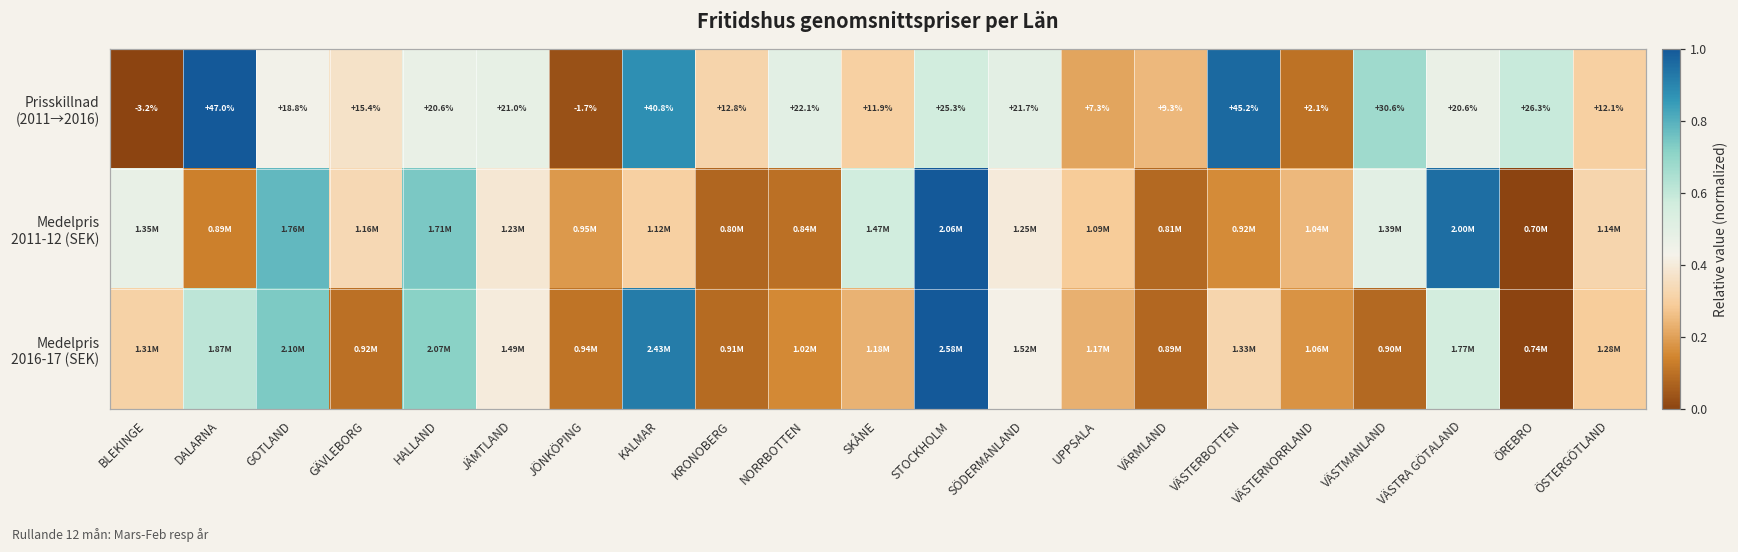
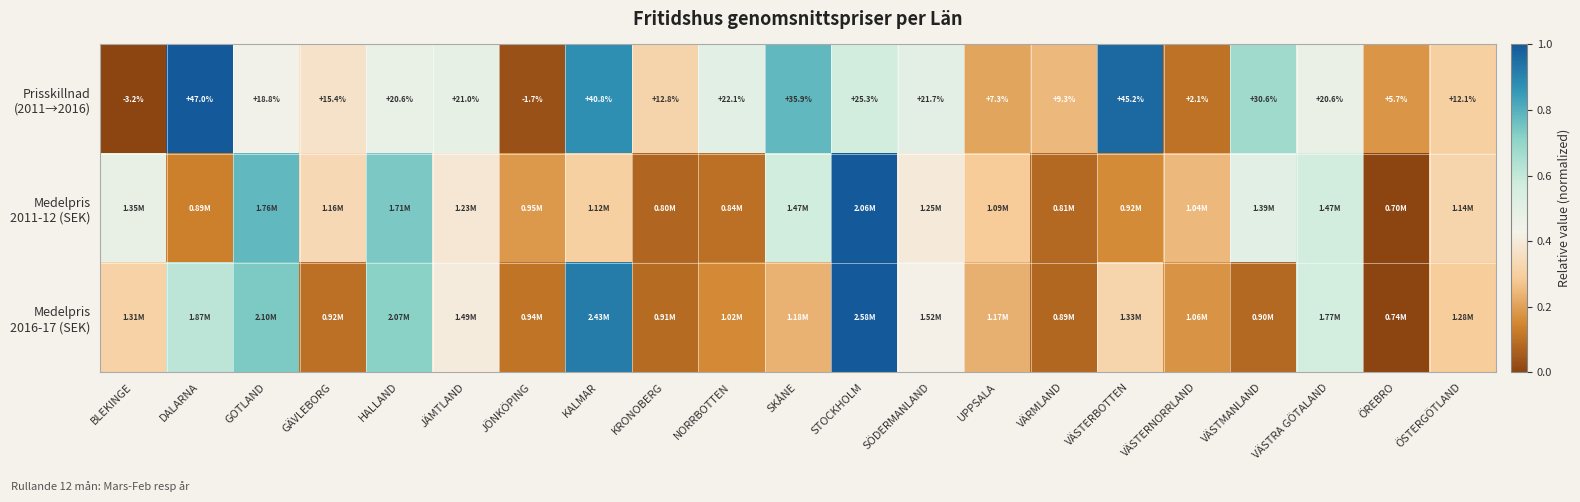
Prisskillnad (2011→2016), SKÅNE: +11.9% -> +35.9%
Prisskillnad (2011→2016), ÖREBRO: +26.3% -> +5.7%
Medelpris 2011-12 (SEK), VÄSTRA GÖTALAND: 2.00M -> 1.47M
